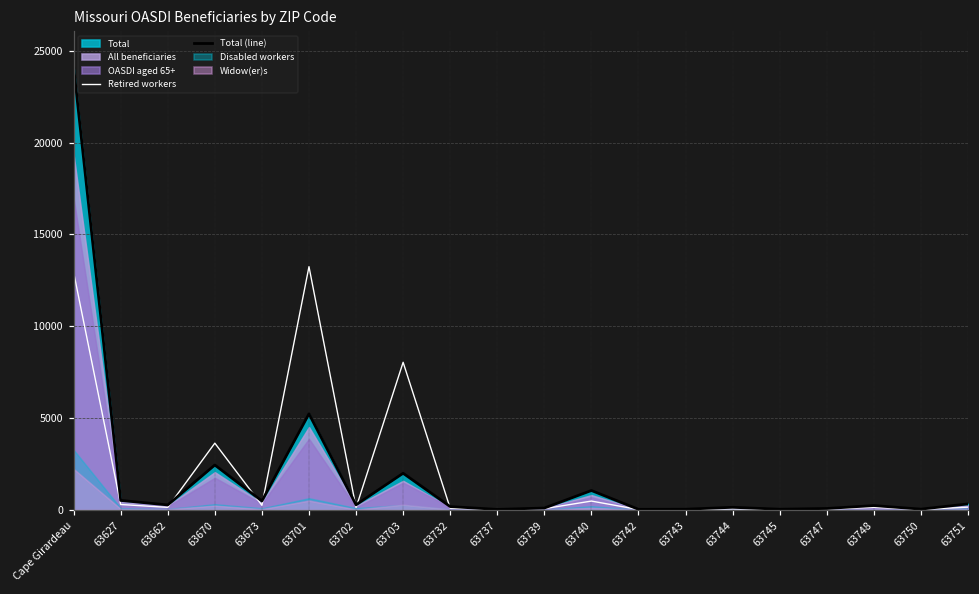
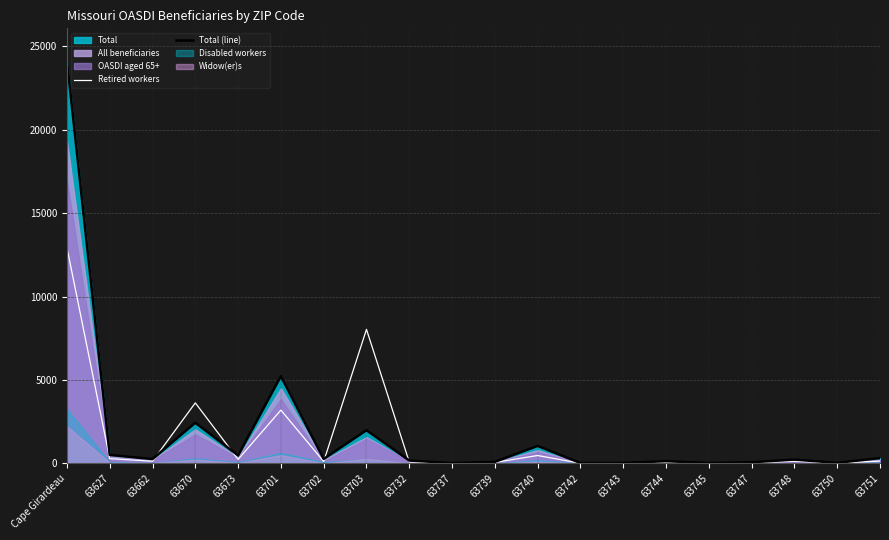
Retired workers, 63701: 13200 -> 3200
